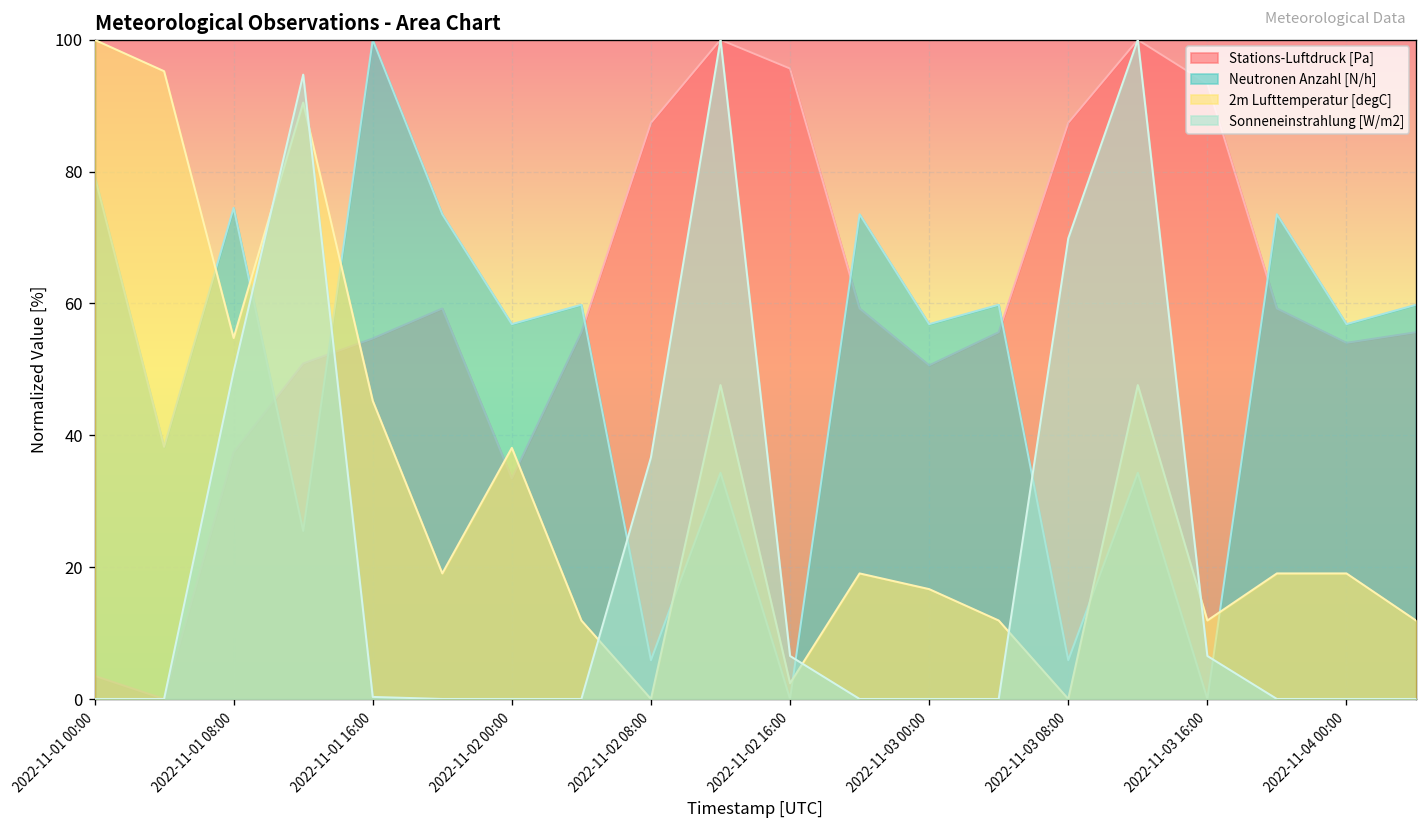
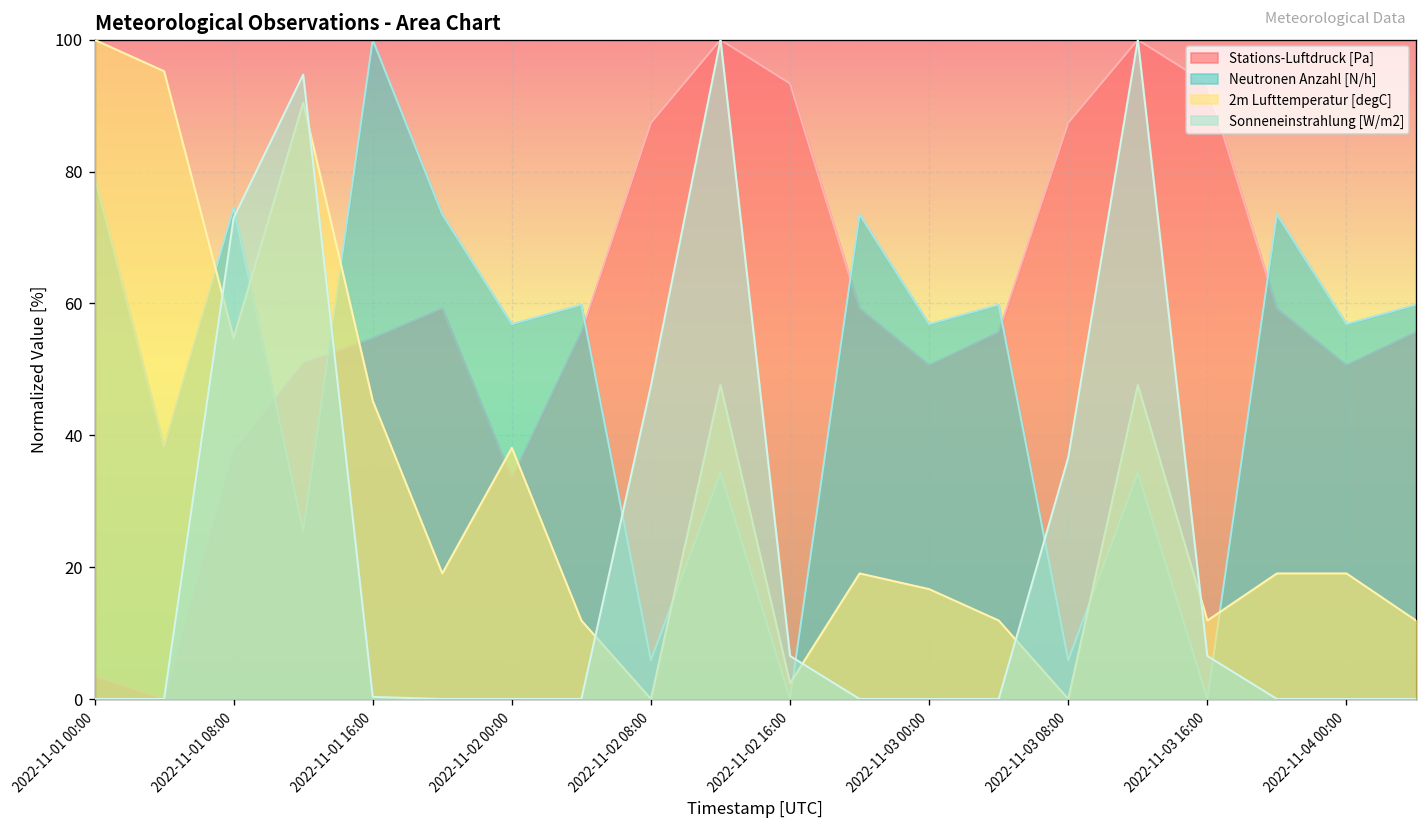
Sonneneinstrahlung [W/m2], 2022-11-01 08:00: 50 -> 73
Sonneneinstrahlung [W/m2], 2022-11-02 08:00: 37 -> 48
Stations-Luftdruck [Pa], 2022-11-02 16:00: 96 -> 93
Sonneneinstrahlung [W/m2], 2022-11-03 08:00: 70 -> 37
Stations-Luftdruck [Pa], 2022-11-04 00:00: 54 -> 51
